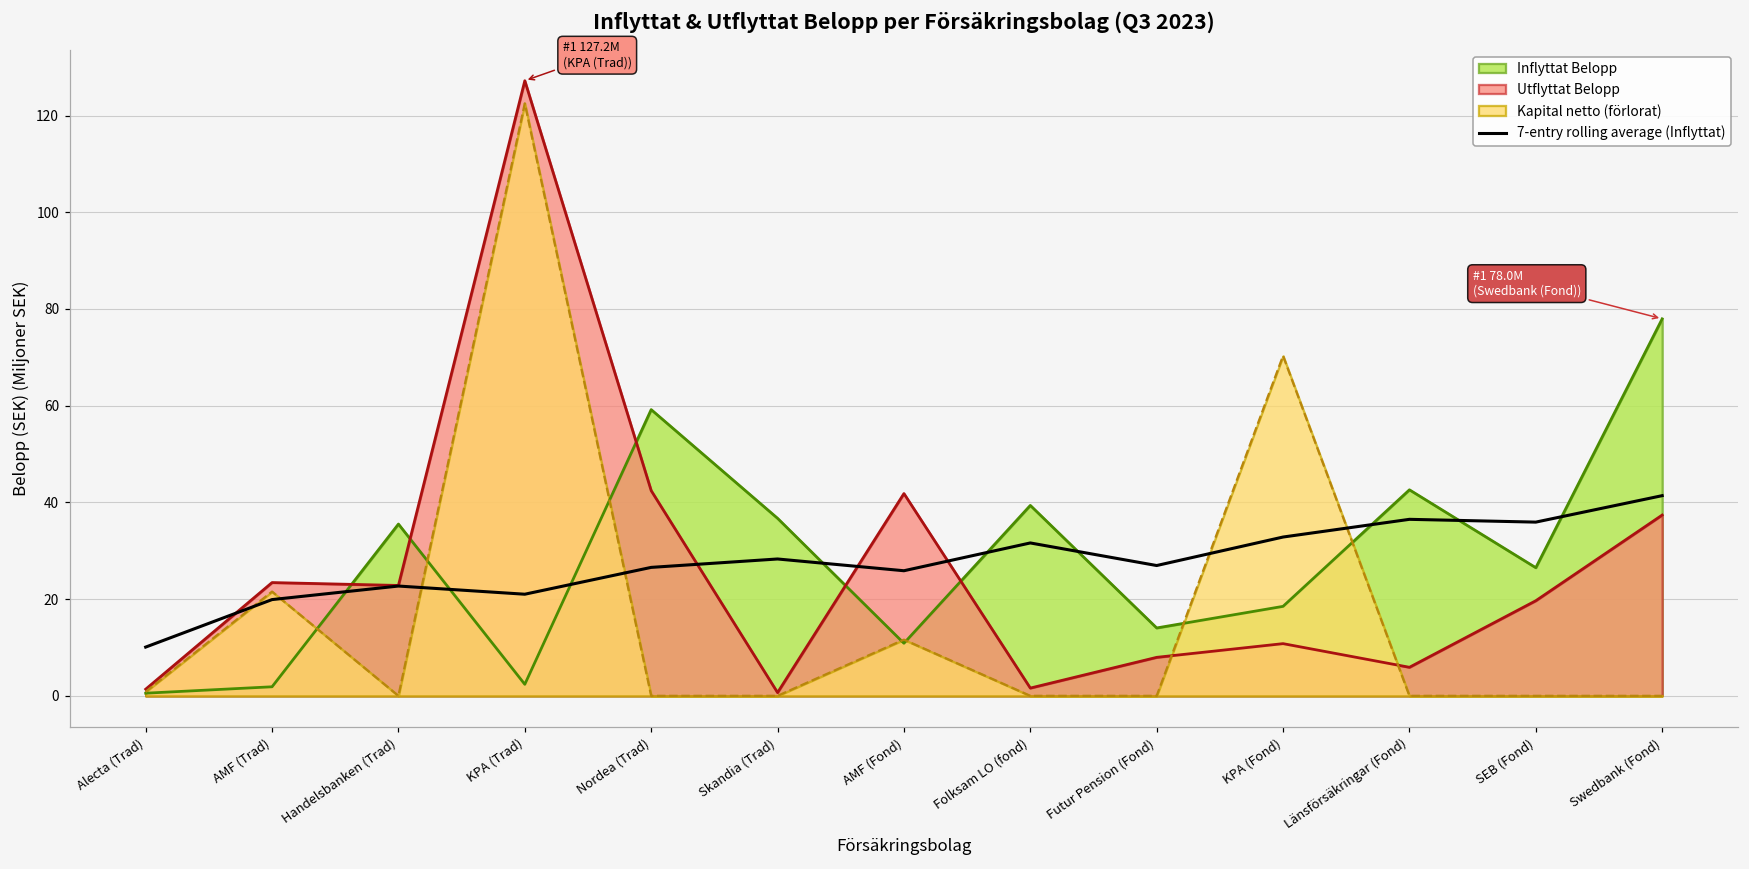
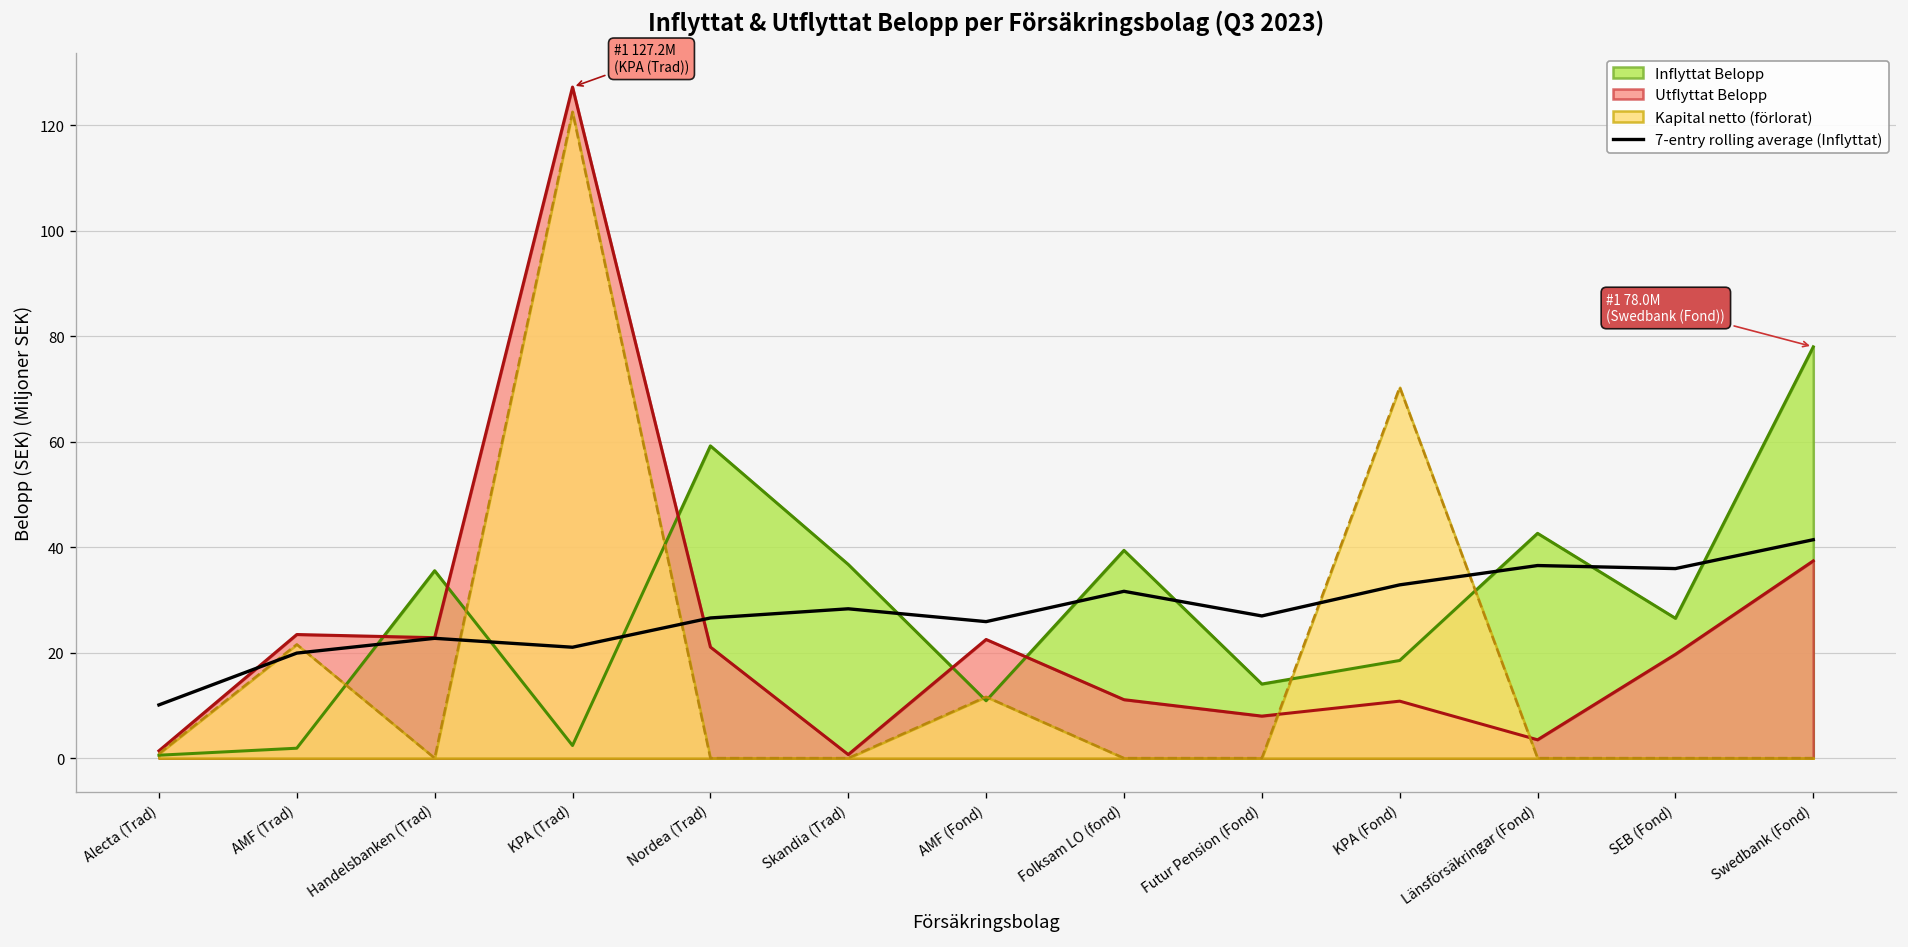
Utflyttat Belopp, Nordea (Trad): 42 -> 21
Utflyttat Belopp, AMF (Fond): 42 -> 22
Utflyttat Belopp, Folksam LO (fond): 2 -> 11
Utflyttat Belopp, Länsförsäkringar (Fond): 6 -> 3
